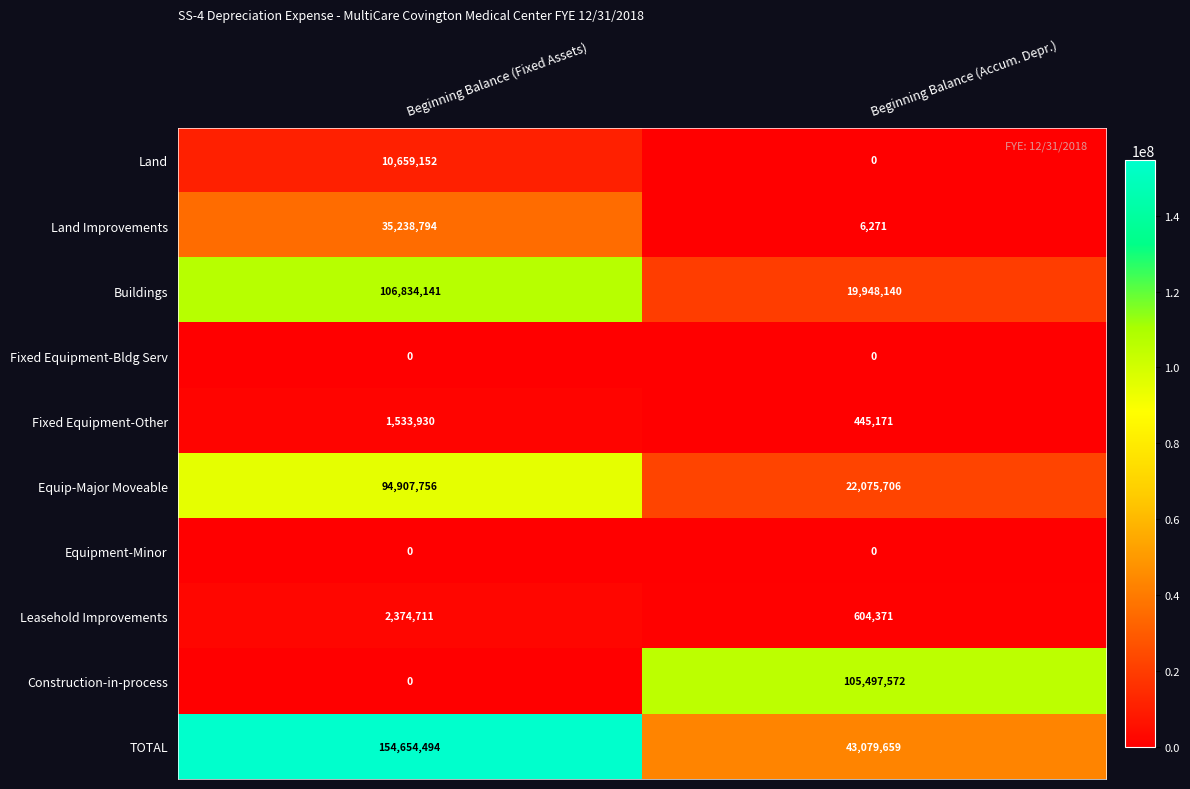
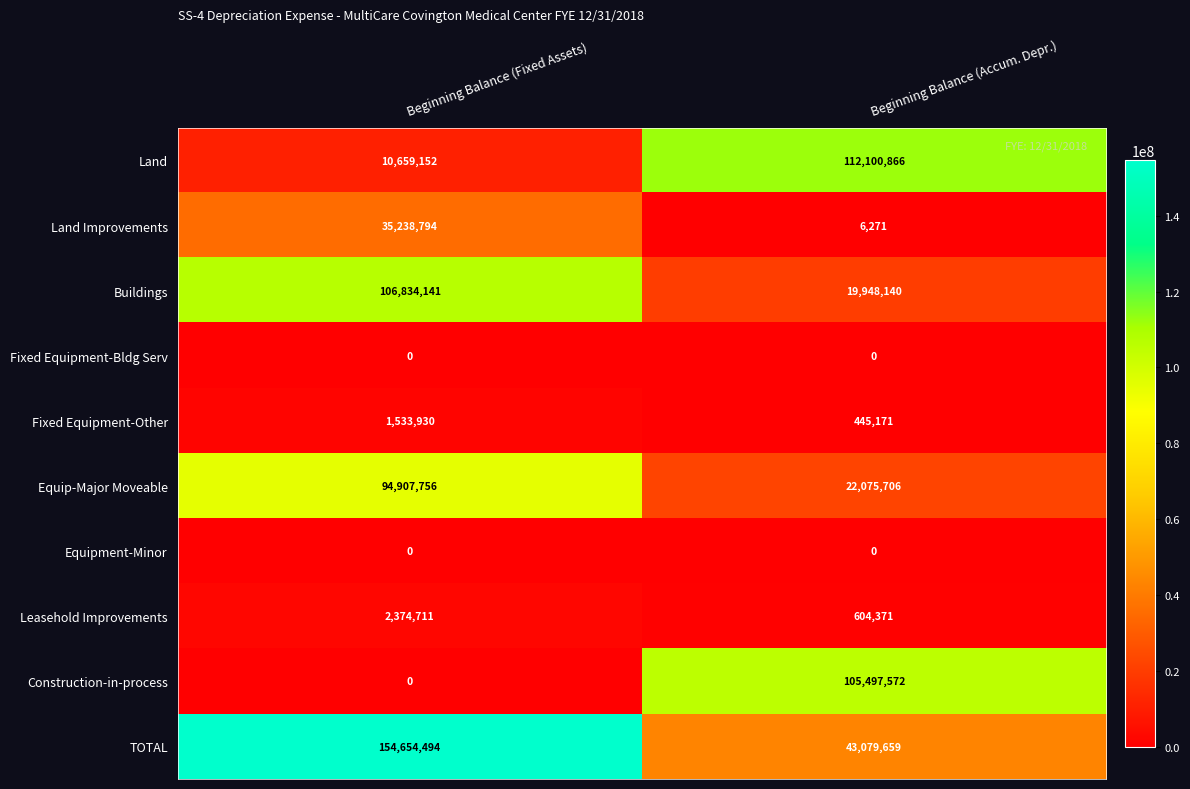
Land, Beginning Balance (Accum. Depr.): 0 -> 112,100,866
